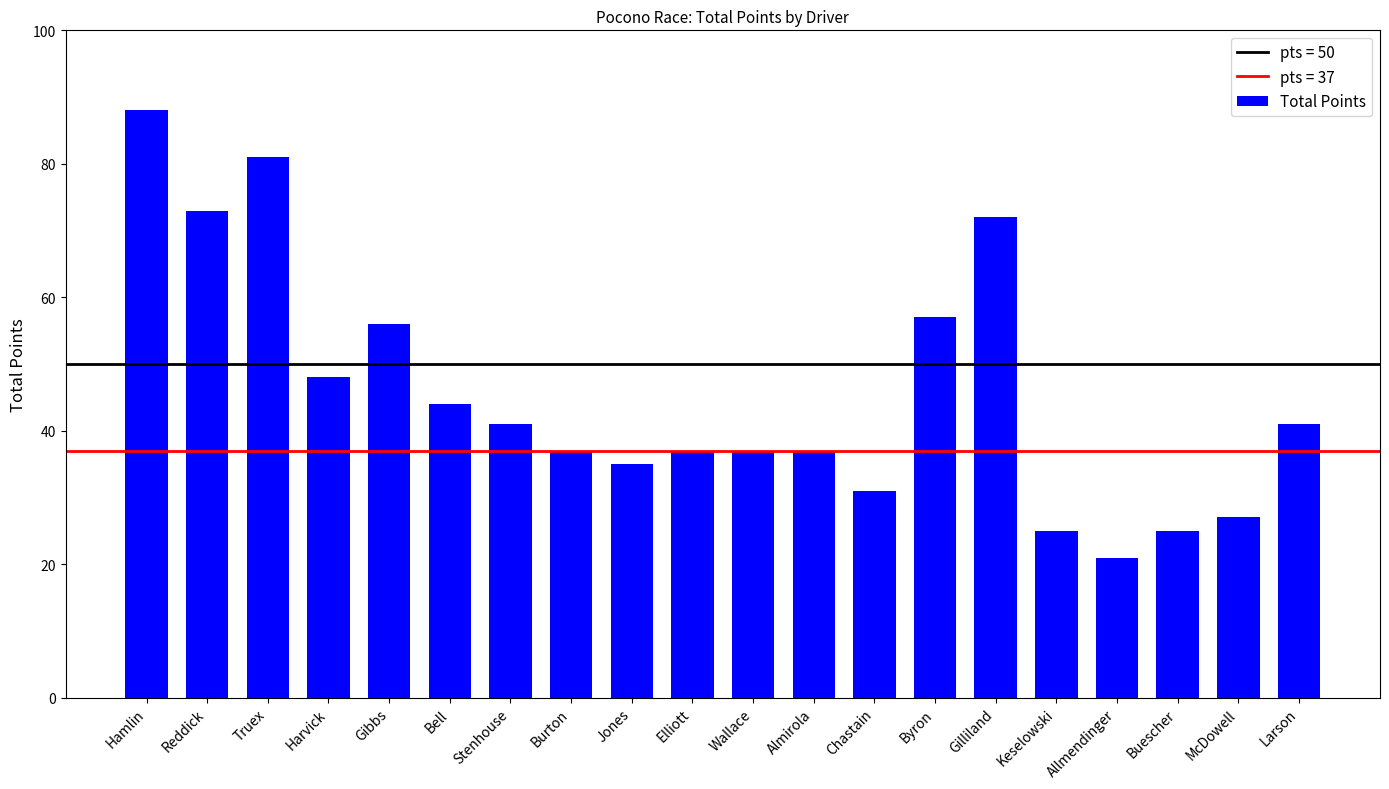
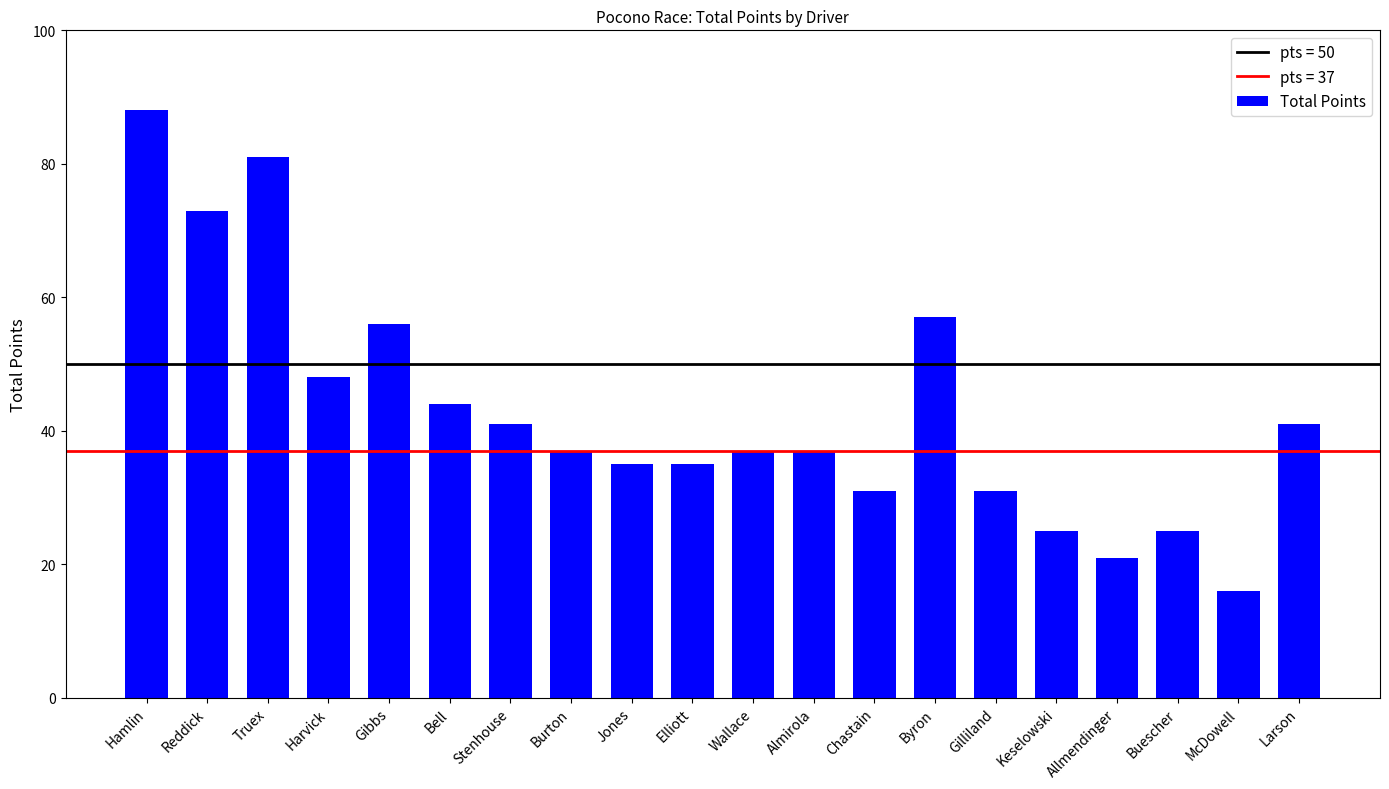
Elliott: 37 -> 35
Gilliland: 72 -> 31
McDowell: 27 -> 16
